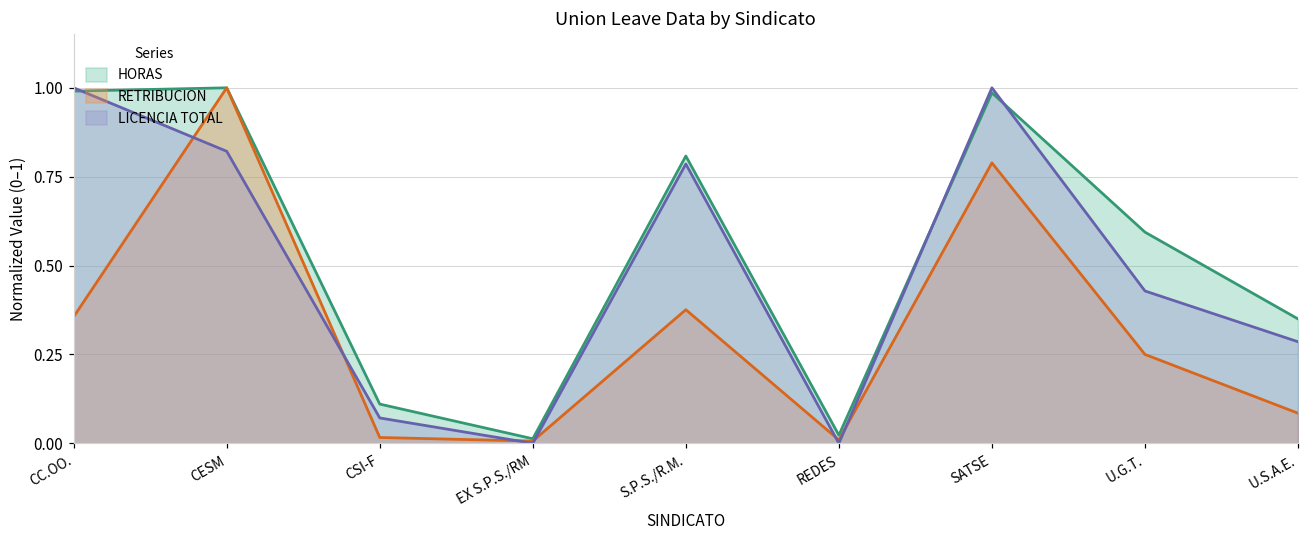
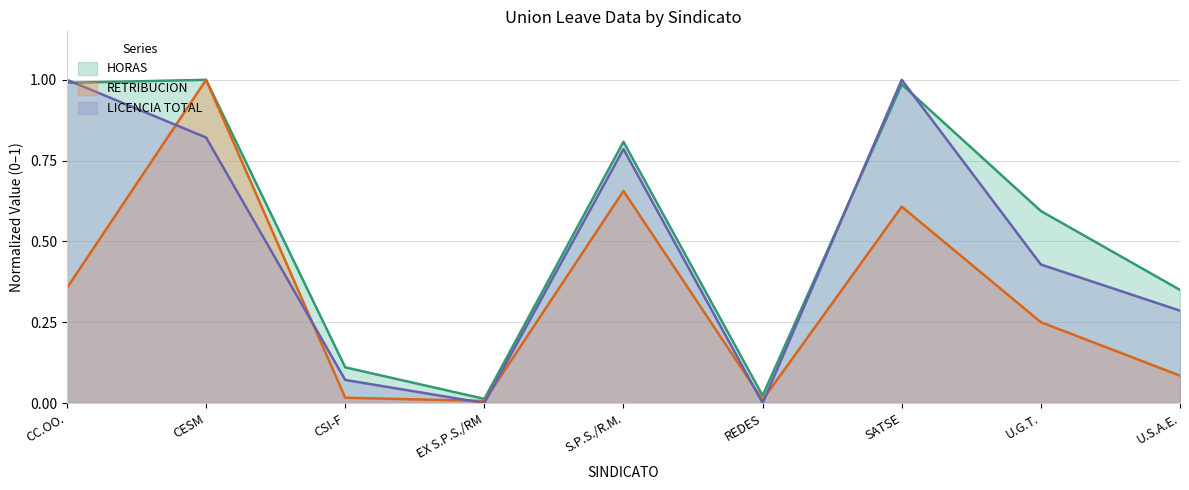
RETRIBUCION, S.P.S./R.M.: 0.38 -> 0.66
RETRIBUCION, SATSE: 0.79 -> 0.61
